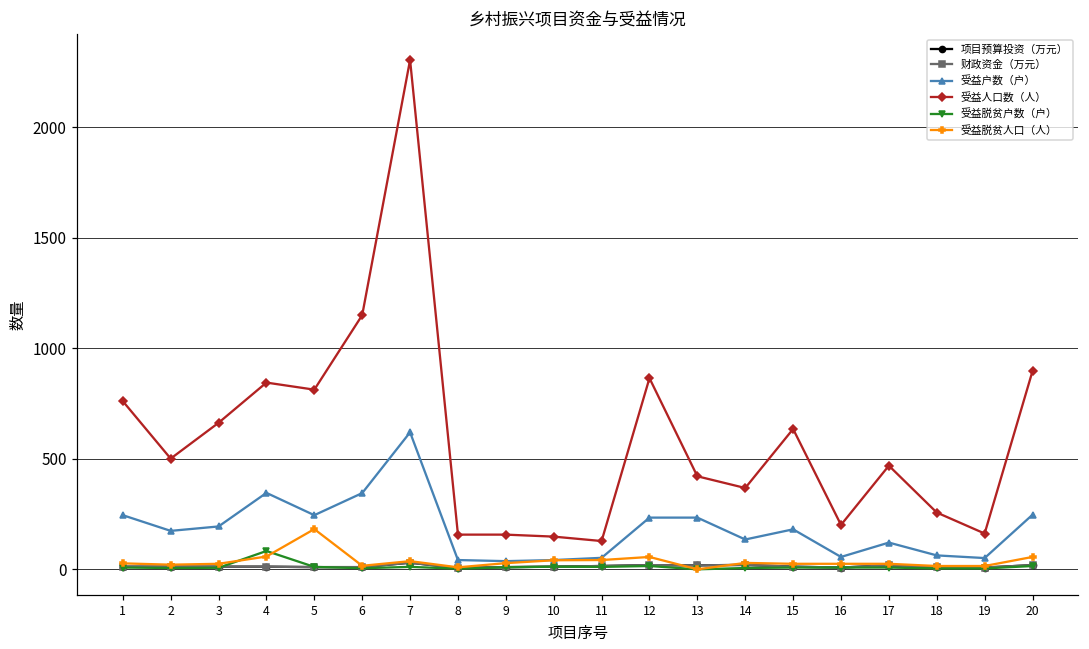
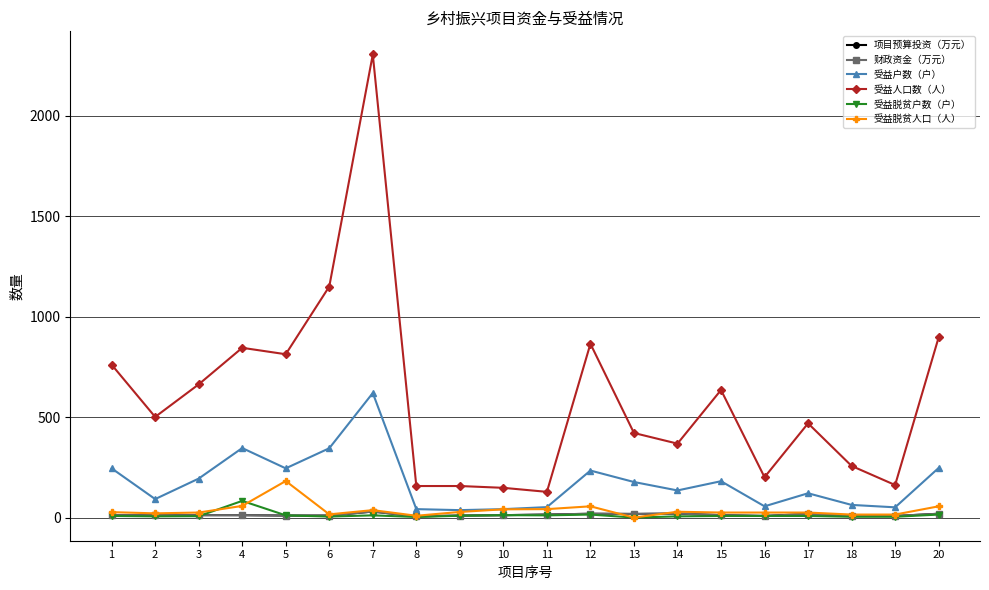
受益户数（户）, 2: 170 -> 90
受益户数（户）, 13: 230 -> 180
